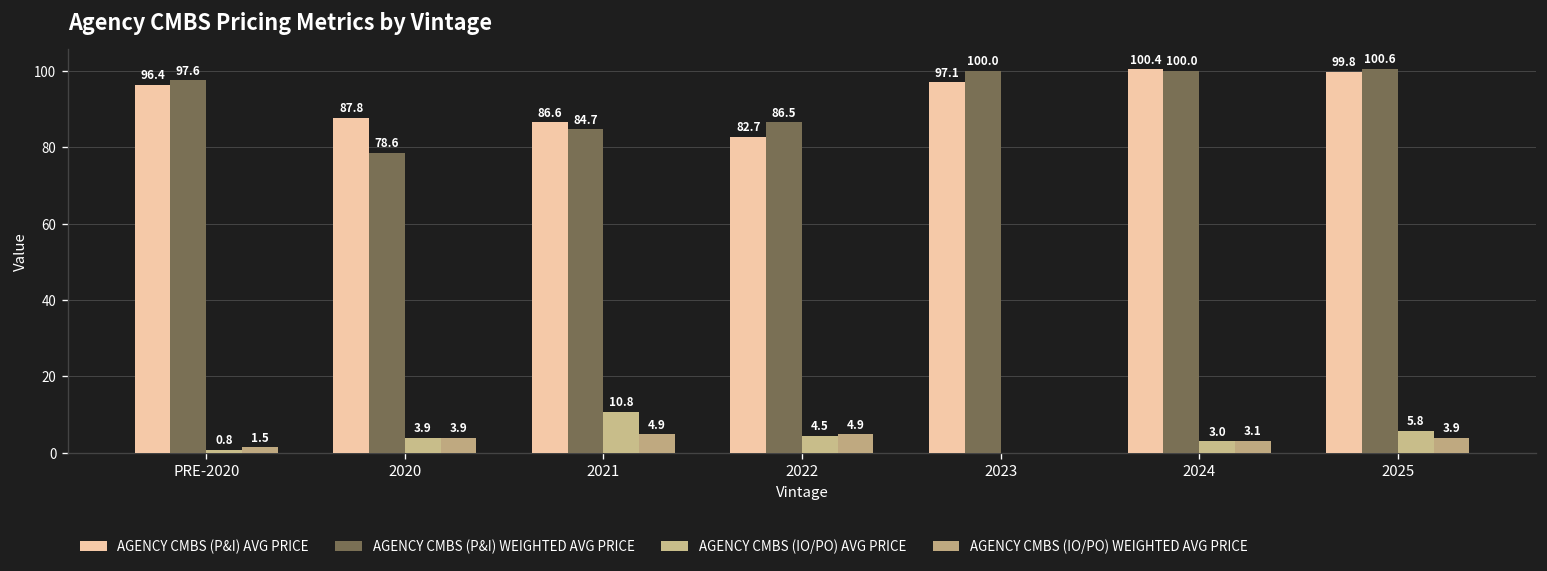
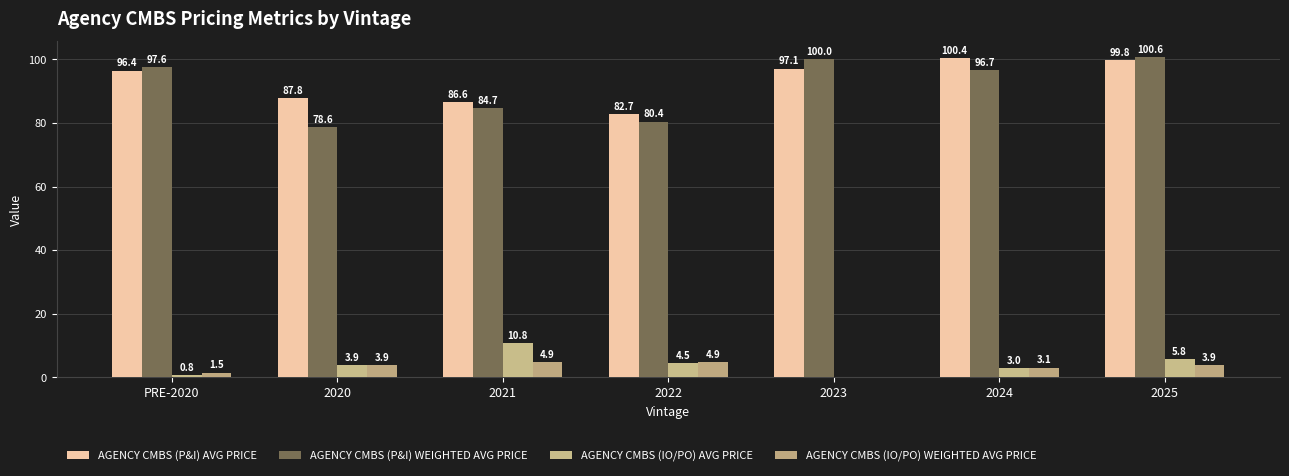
AGENCY CMBS (P&I) WEIGHTED AVG PRICE, 2022: 86.5 -> 80.4
AGENCY CMBS (P&I) WEIGHTED AVG PRICE, 2024: 100.0 -> 96.7
